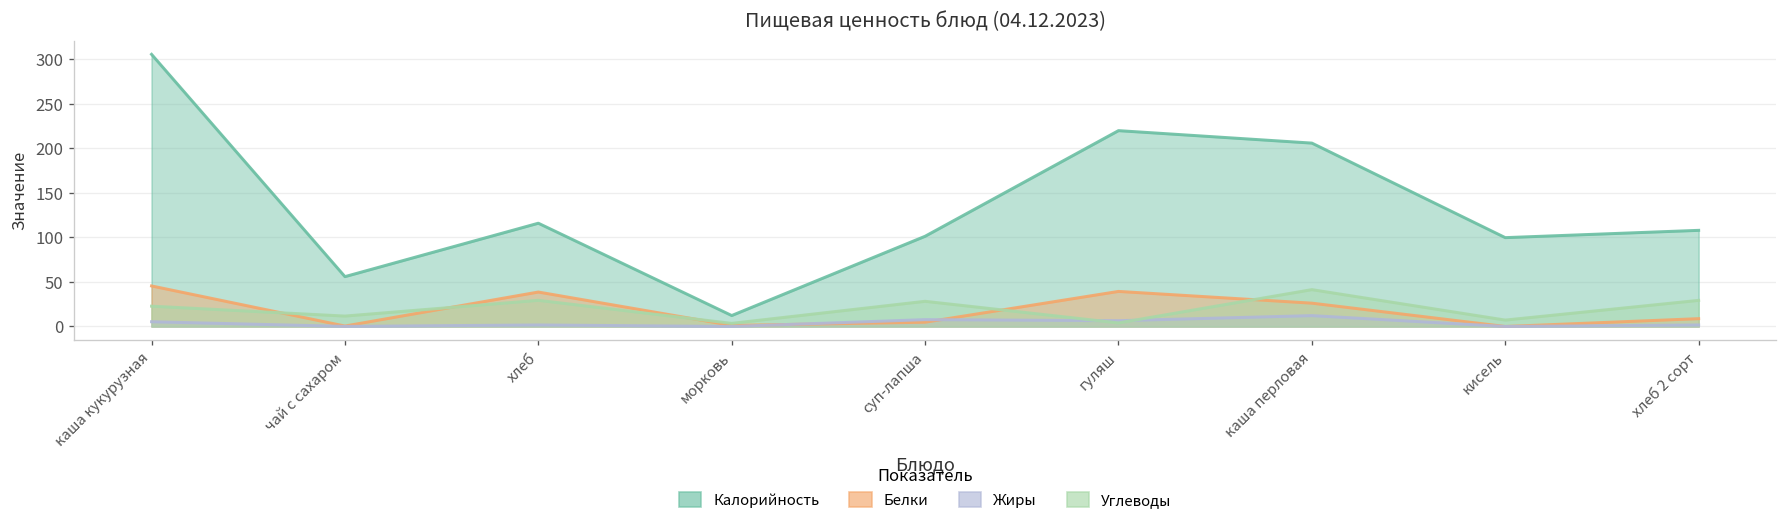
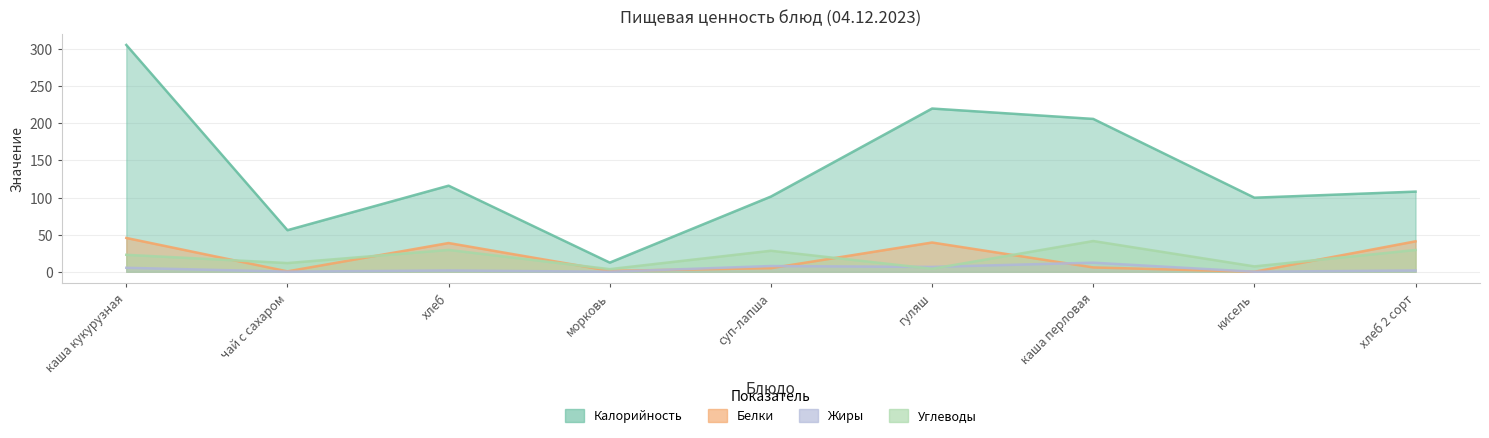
Белки, каша перловая: 30 -> 10
Белки, хлеб 2 сорт: 10 -> 40
